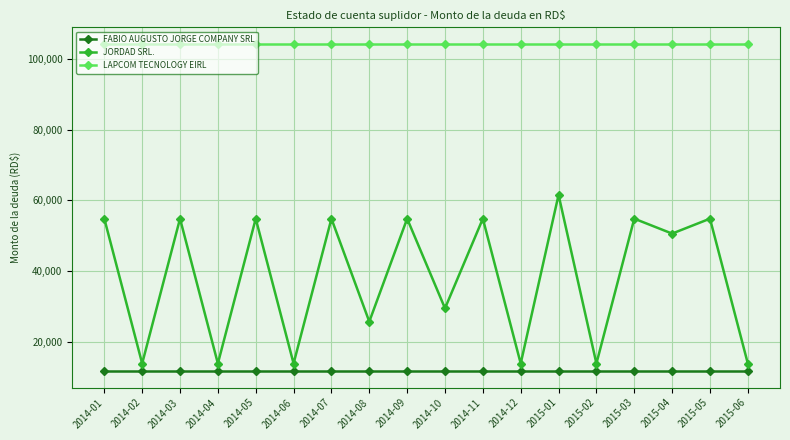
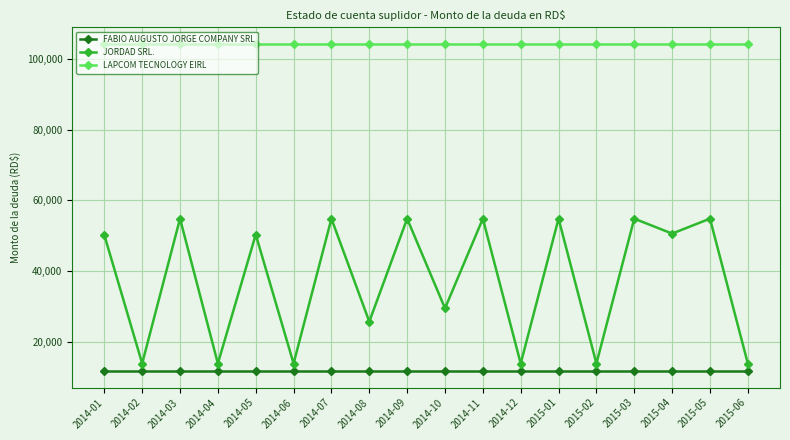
JORDAD SRL., 2014-01: 55,000 -> 50,000
JORDAD SRL., 2014-05: 55,000 -> 50,000
JORDAD SRL., 2015-01: 62,000 -> 55,000
